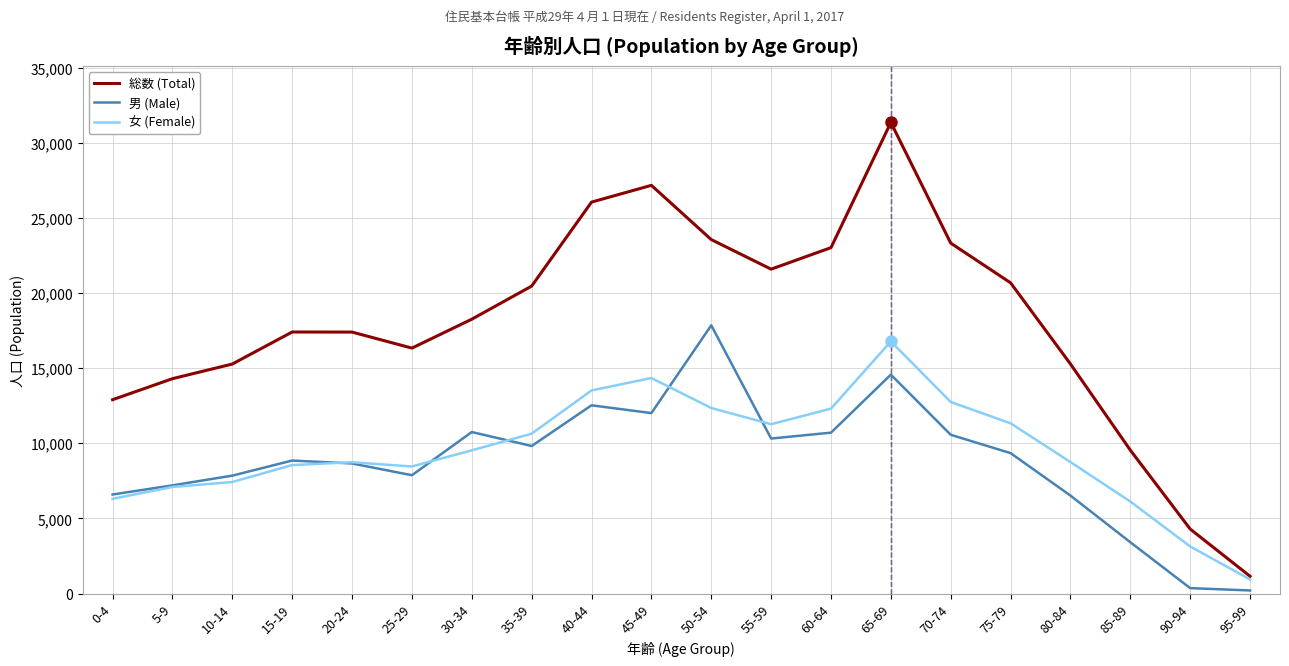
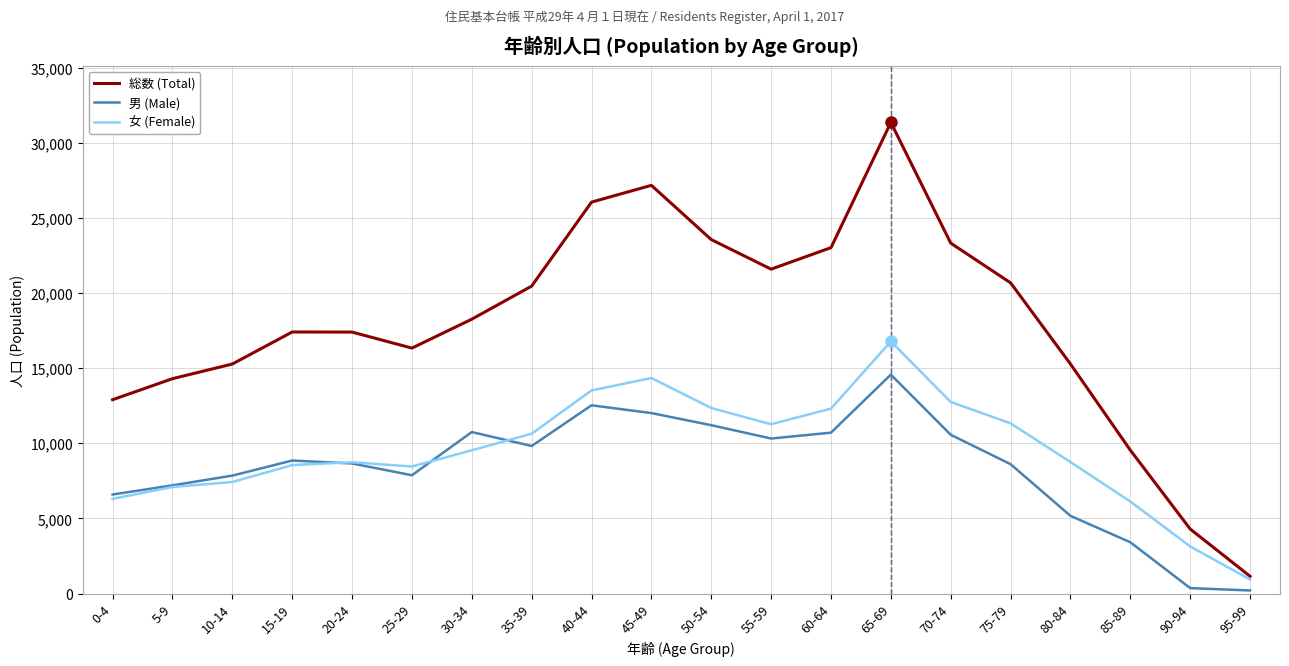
男 (Male), 50-54: 17,900 -> 11,200
男 (Male), 75-79: 9,400 -> 8,600
男 (Male), 80-84: 6,500 -> 5,200
